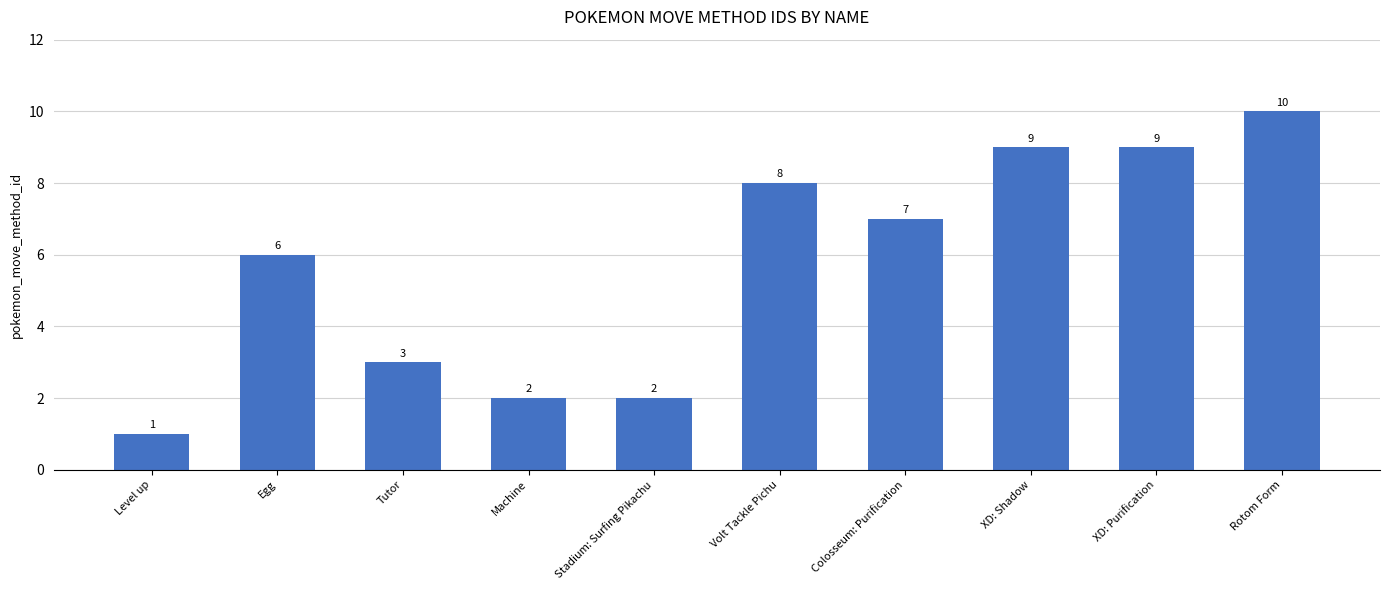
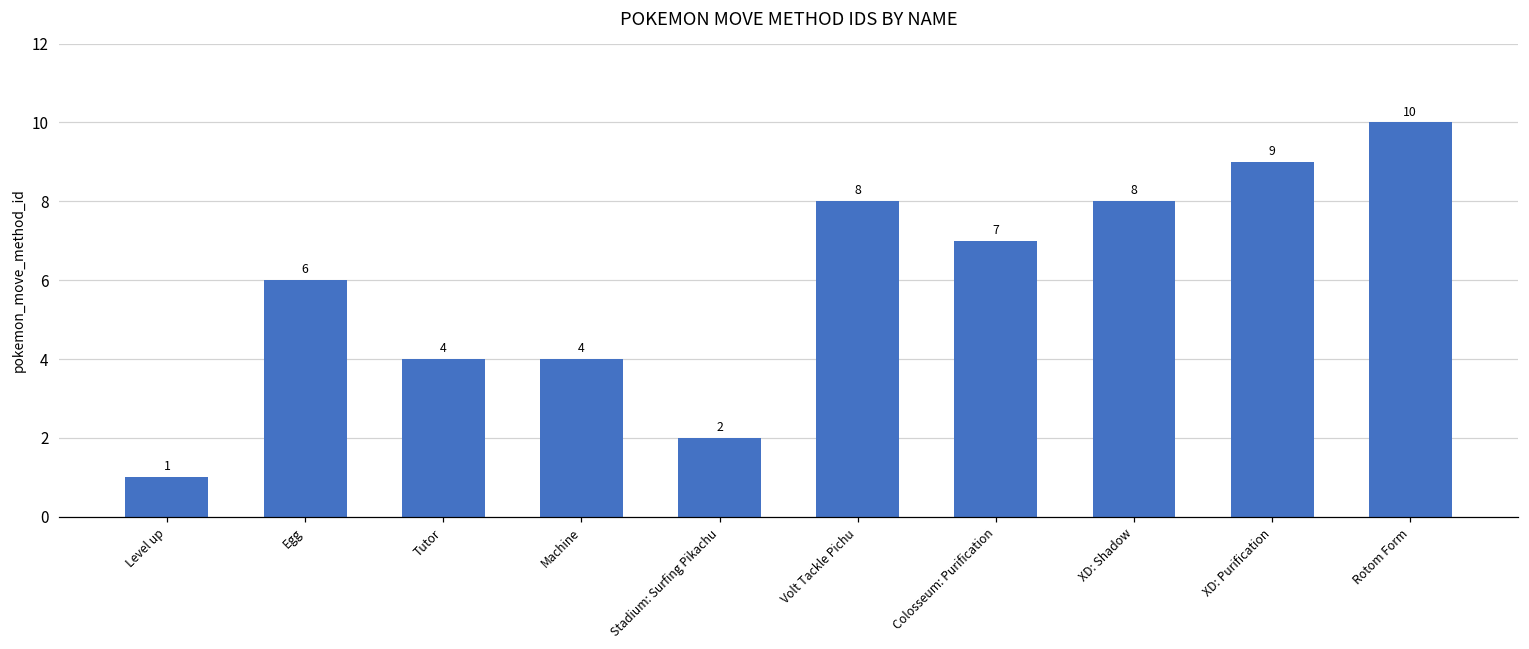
Tutor: 3 -> 4
Machine: 2 -> 4
XD: Shadow: 9 -> 8
